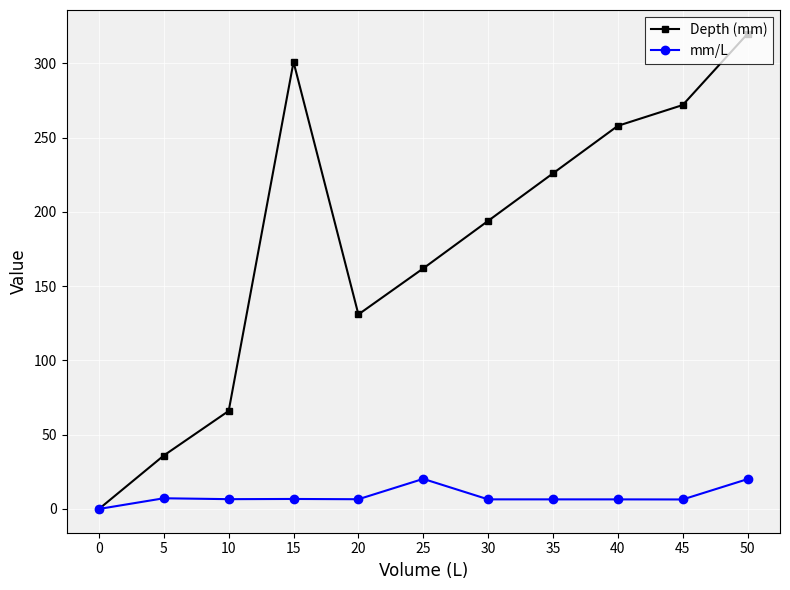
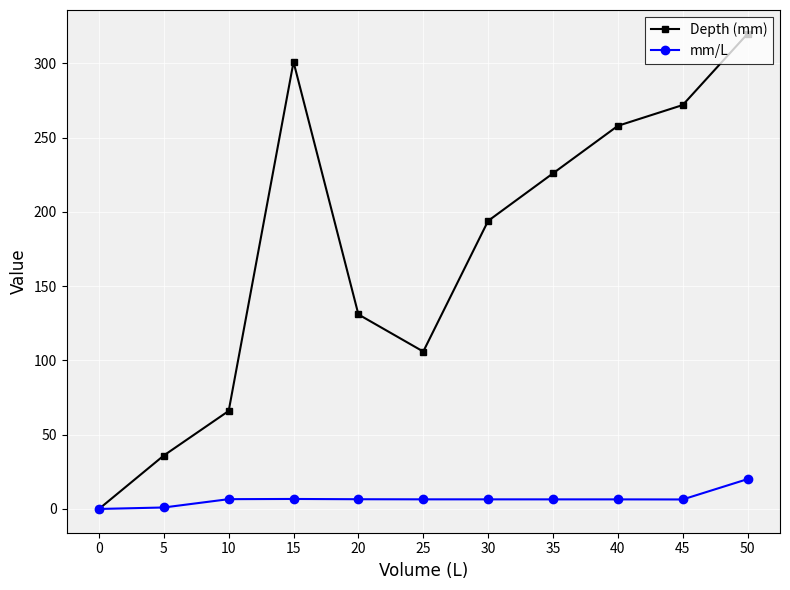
mm/L, 5: 7 -> 1
Depth (mm), 25: 162 -> 106
mm/L, 25: 20 -> 6
